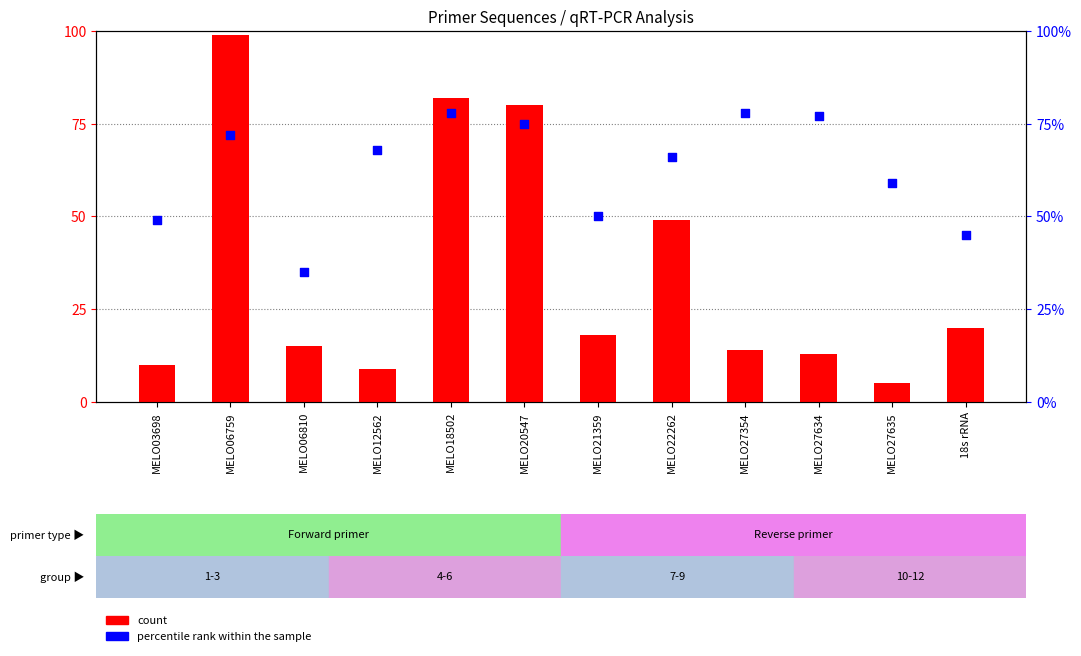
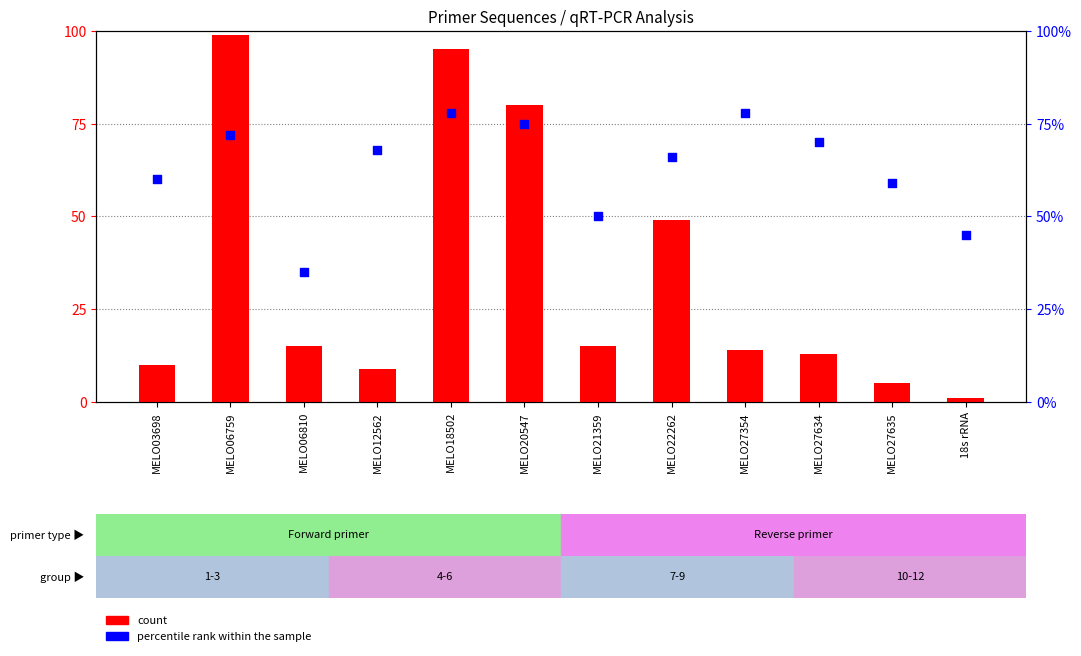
count, MELO18502: 82 -> 95
count, MELO21359: 18 -> 15
count, 18s rRNA: 20 -> 1
percentile rank within the sample, MELO03698: 49% -> 60%
percentile rank within the sample, MELO27634: 77% -> 70%
